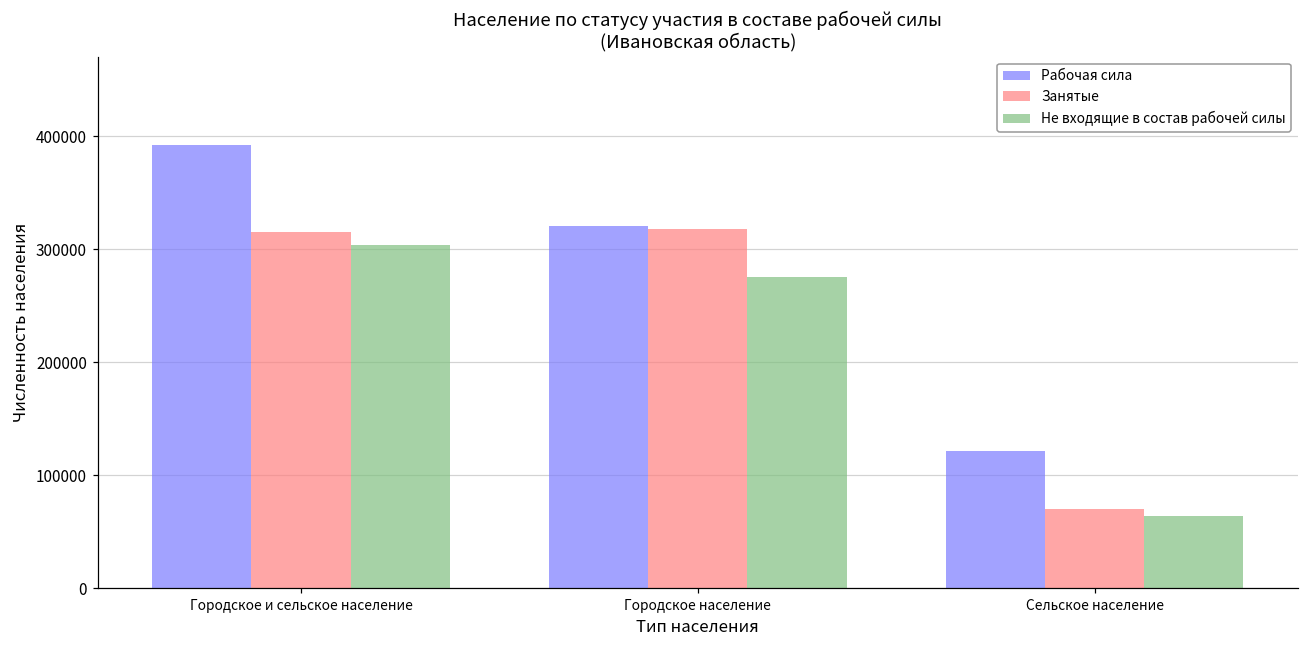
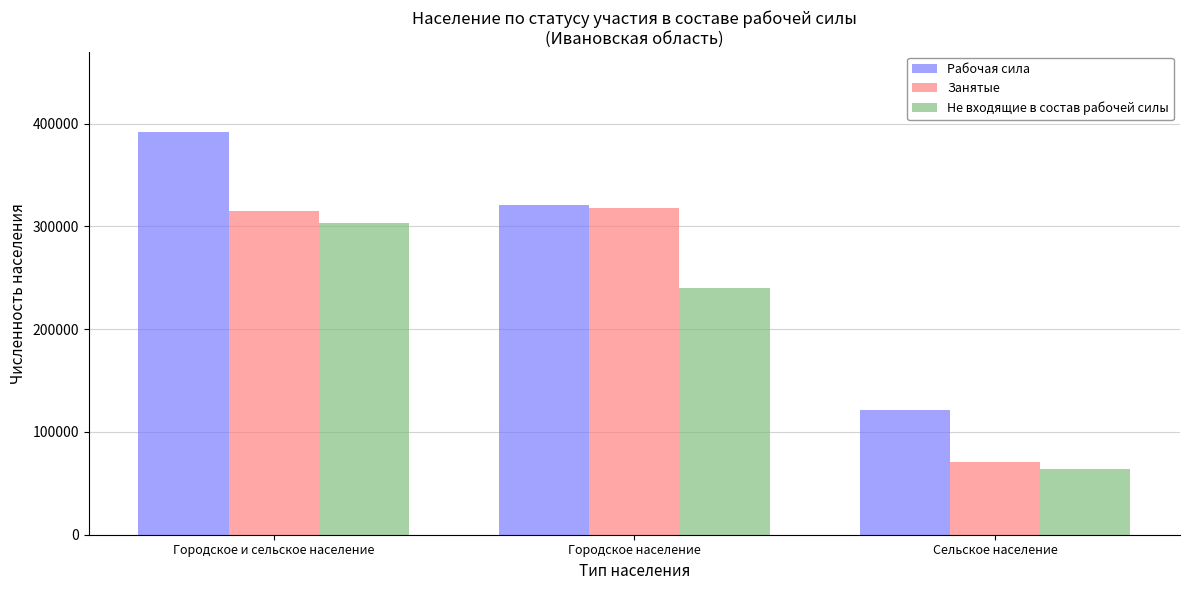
Не входящие в состав рабочей силы, Городское население: 275000 -> 240000
